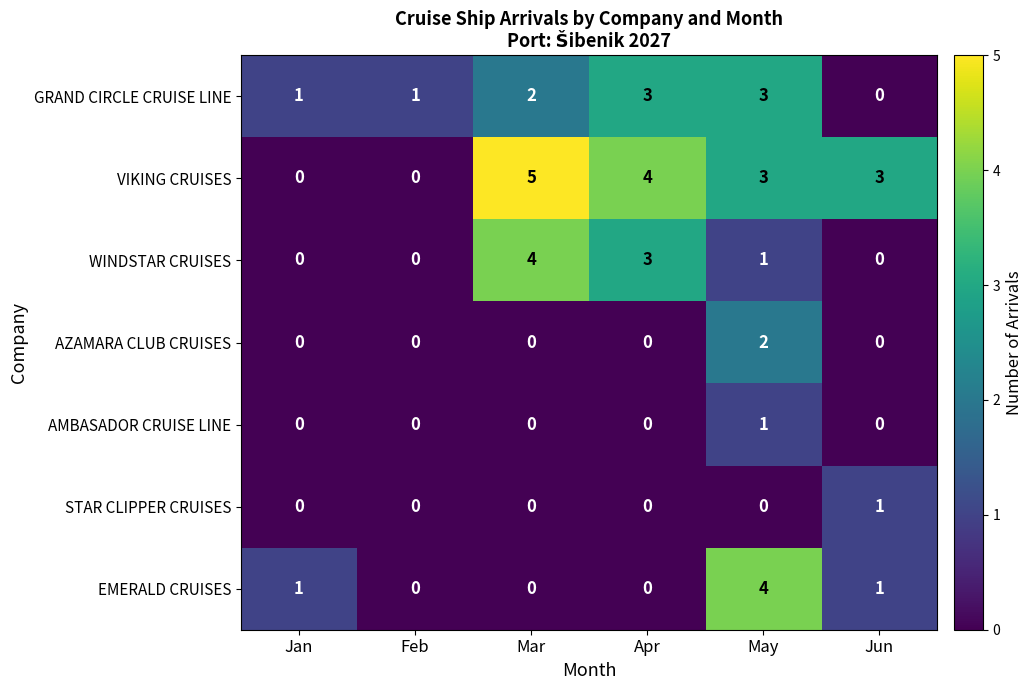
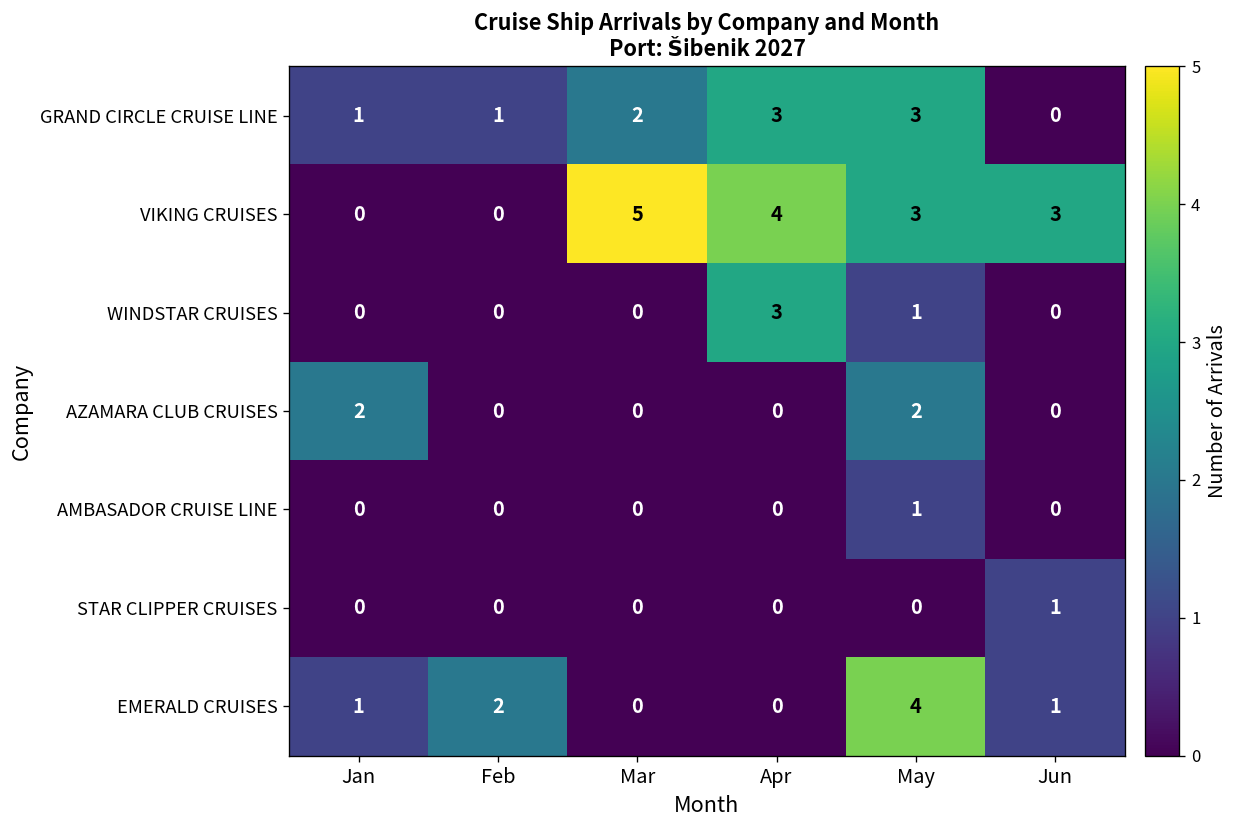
WINDSTAR CRUISES, Mar: 4 -> 0
AZAMARA CLUB CRUISES, Jan: 0 -> 2
EMERALD CRUISES, Feb: 0 -> 2
